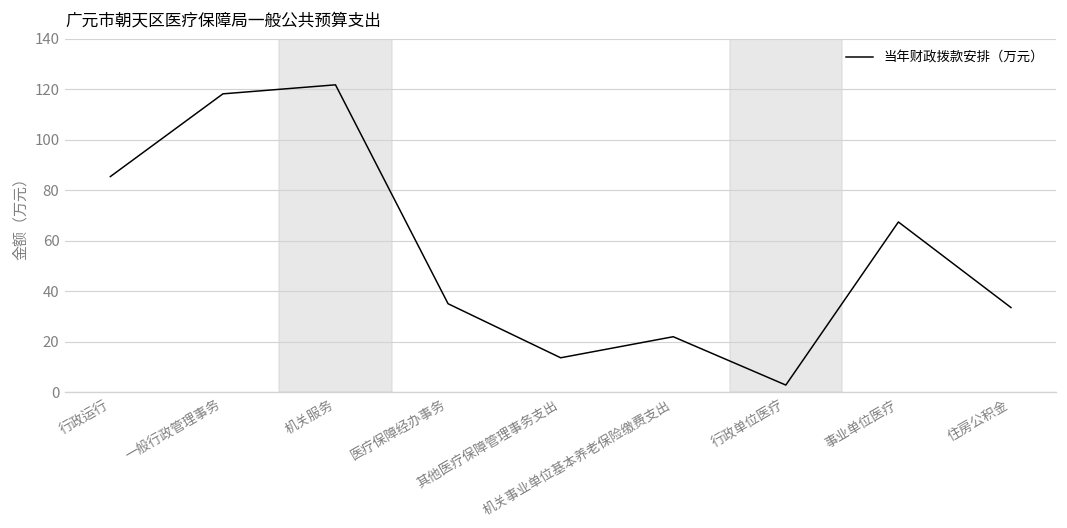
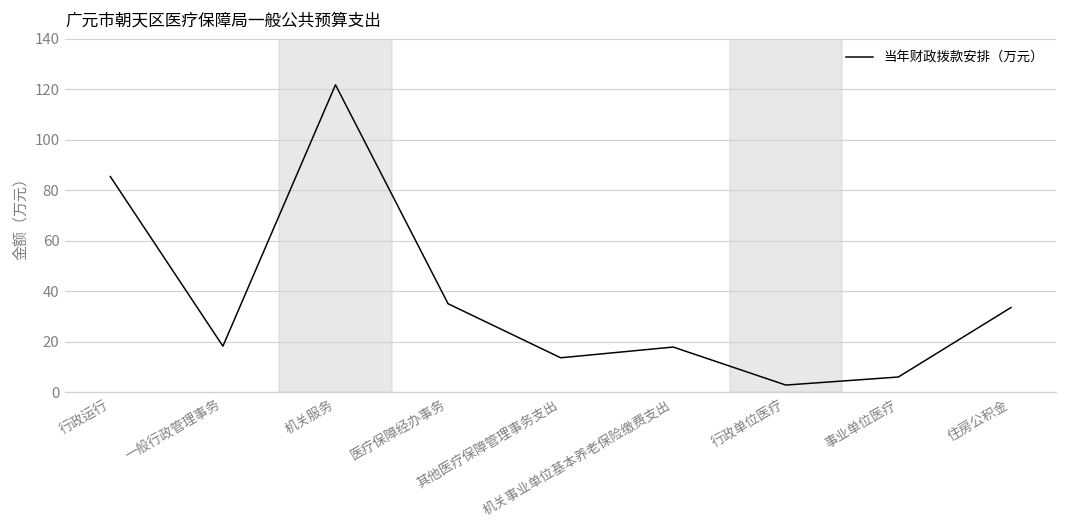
一般行政管理事务: 118 -> 18
机关事业单位基本养老保险缴费支出: 22 -> 18
事业单位医疗: 67 -> 6
